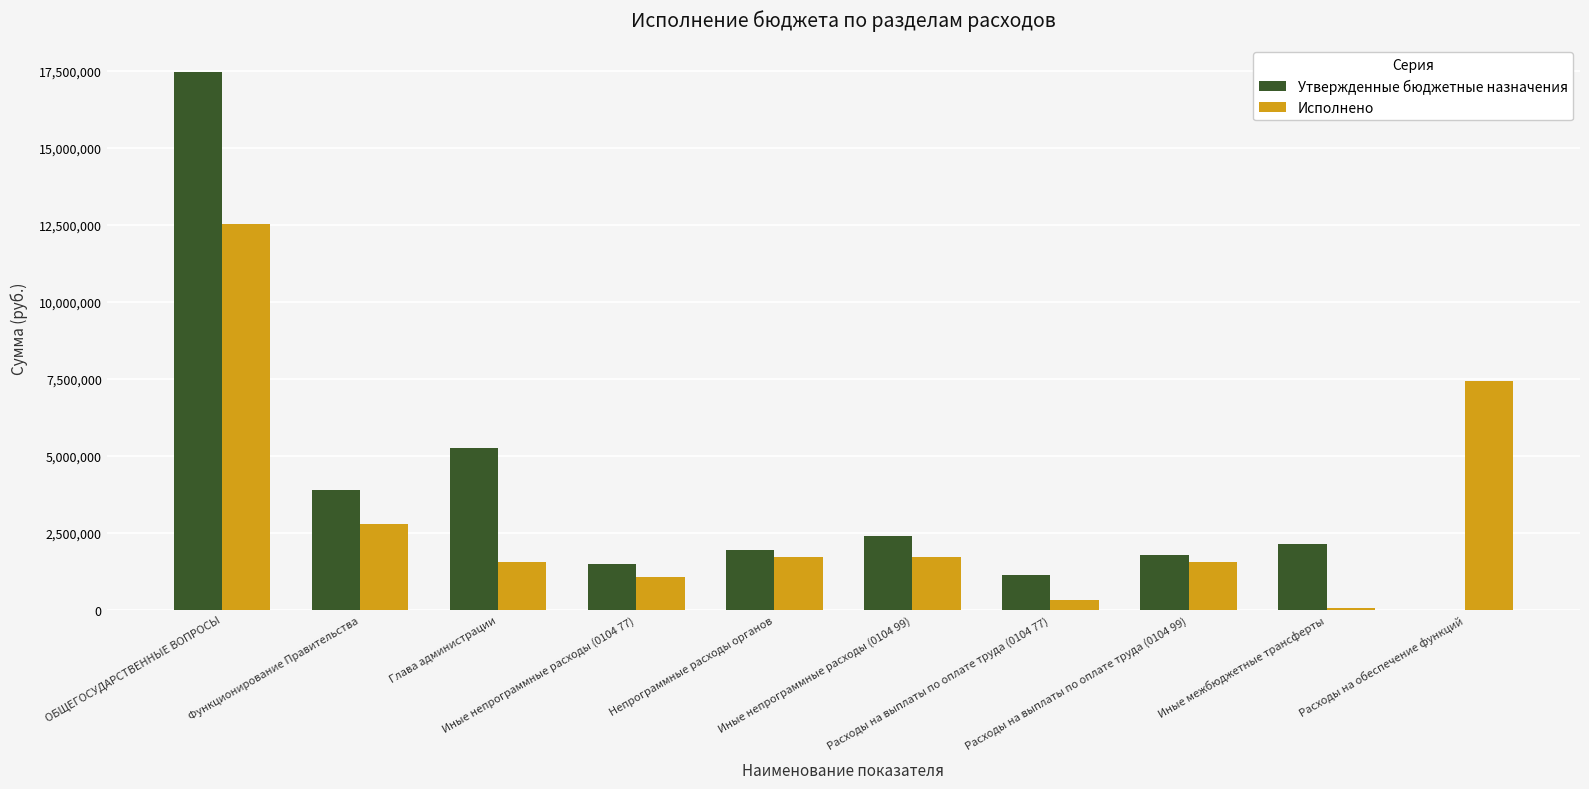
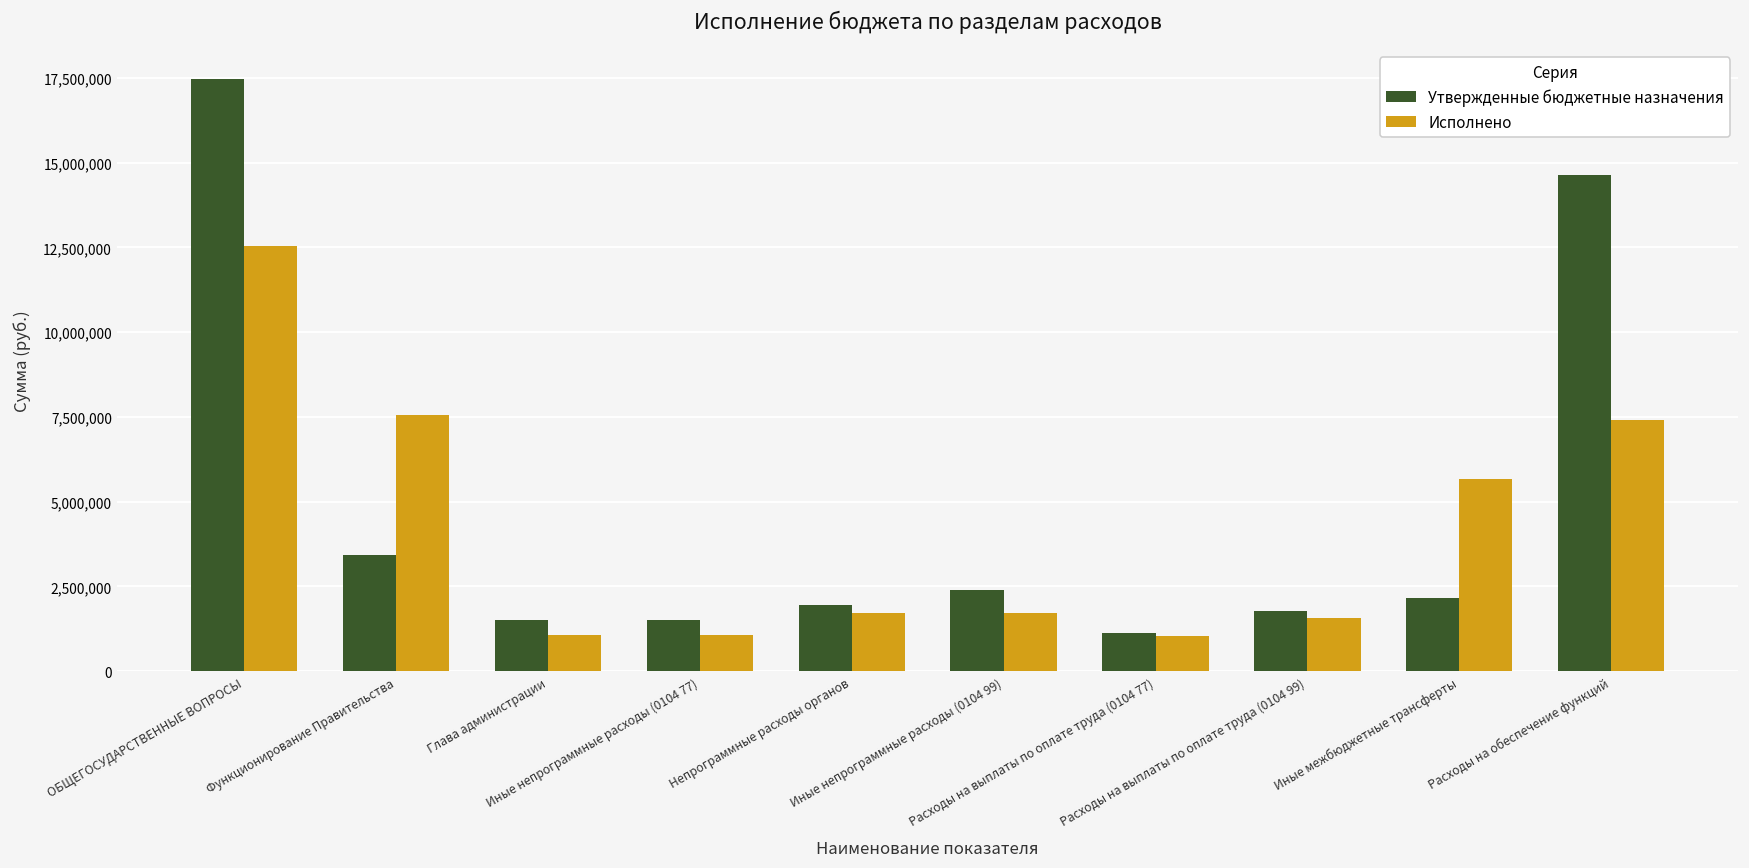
Утвержденные бюджетные назначения, Функционирование Правительства: 3,900,000 -> 3,400,000
Исполнено, Функционирование Правительства: 2,800,000 -> 7,600,000
Утвержденные бюджетные назначения, Глава администрации: 5,300,000 -> 1,500,000
Исполнено, Глава администрации: 1,600,000 -> 1,100,000
Исполнено, Расходы на выплаты по оплате труда (0104 77): 300,000 -> 1,000,000
Исполнено, Иные межбюджетные трансферты: 100,000 -> 5,700,000
Утвержденные бюджетные назначения, Расходы на обеспечение функций: 0 -> 14,600,000
